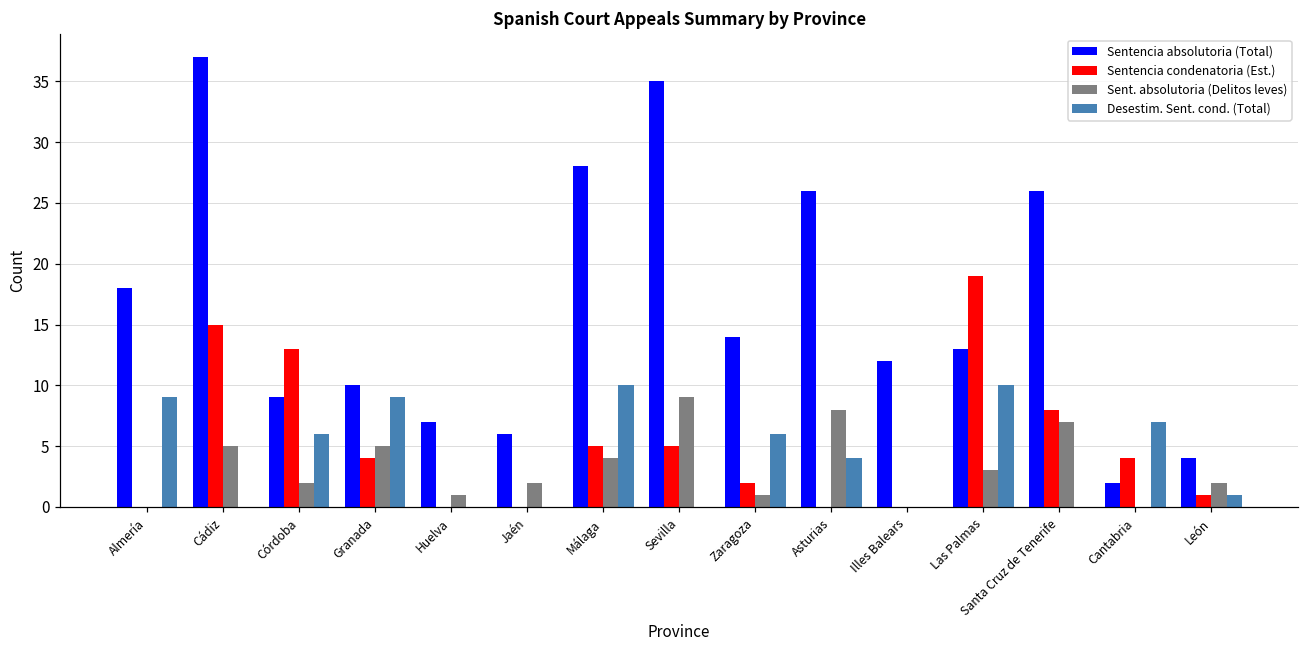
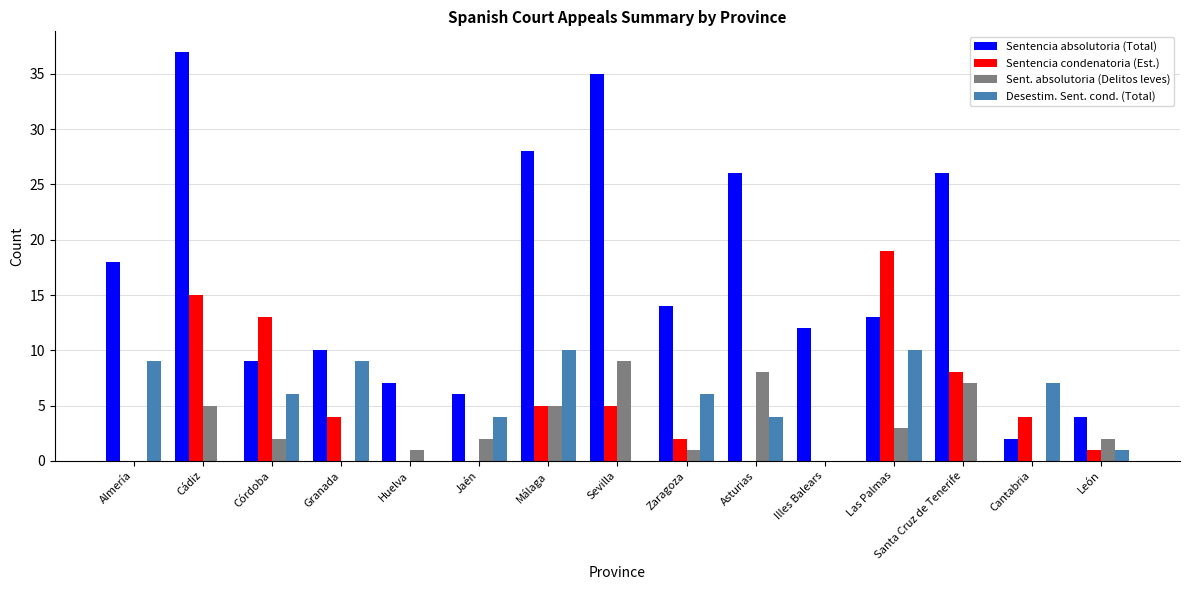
Sent. absolutoria (Delitos leves), Granada: 5 -> 0
Desestim. Sent. cond. (Total), Jaén: 0 -> 4
Sent. absolutoria (Delitos leves), Málaga: 4 -> 5
